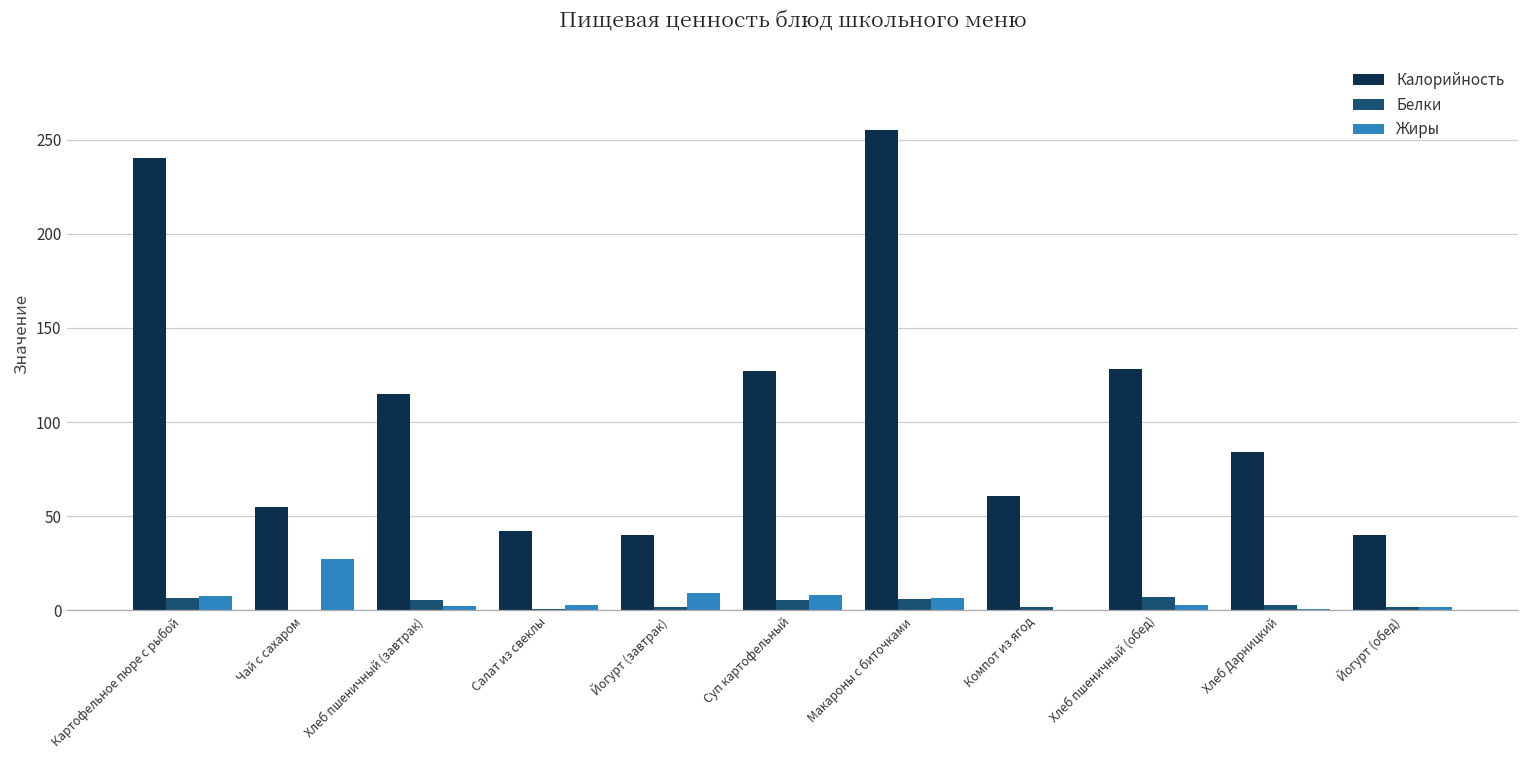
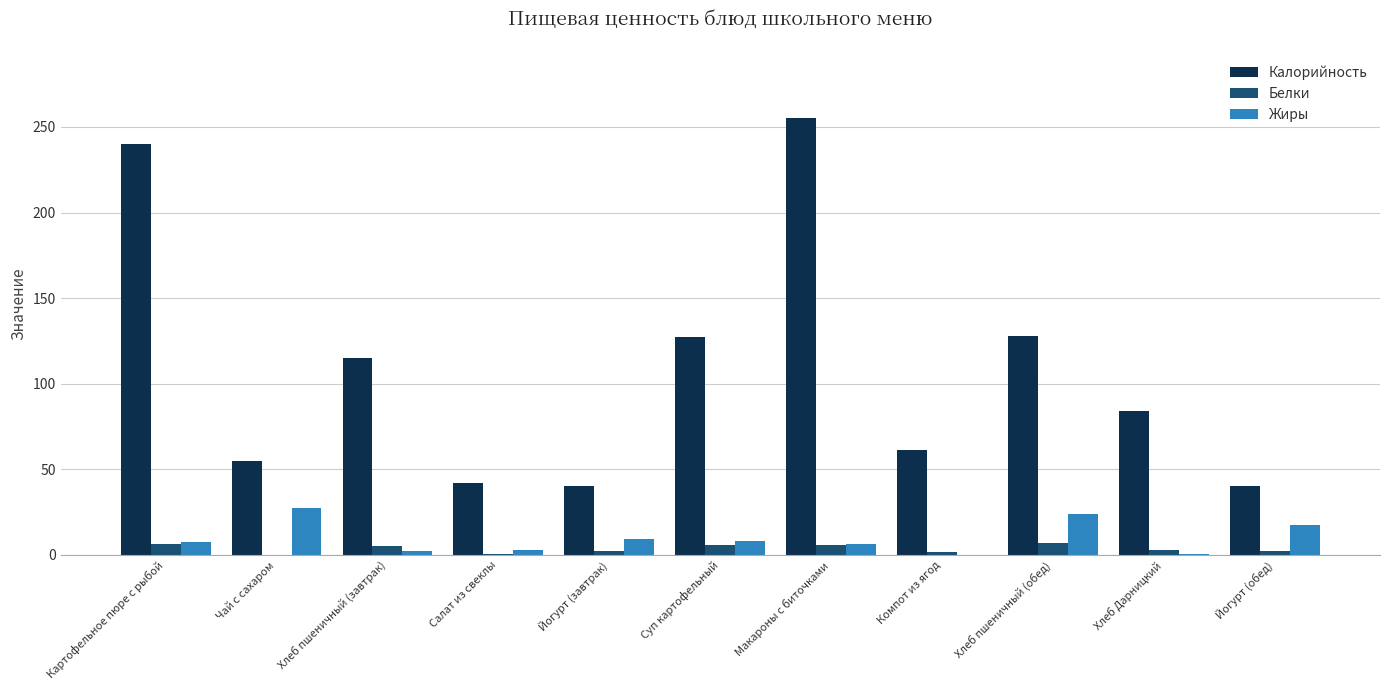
Жиры, Хлеб пшеничный (обед): 3 -> 24
Жиры, Йогурт (обед): 2 -> 17
